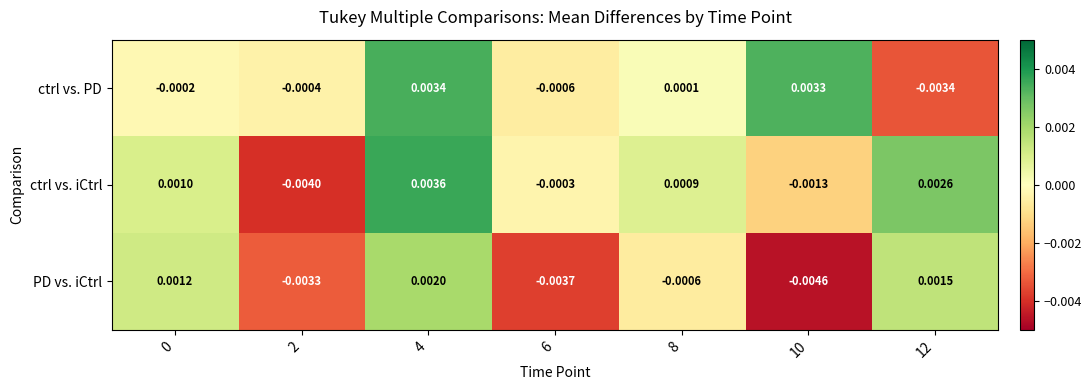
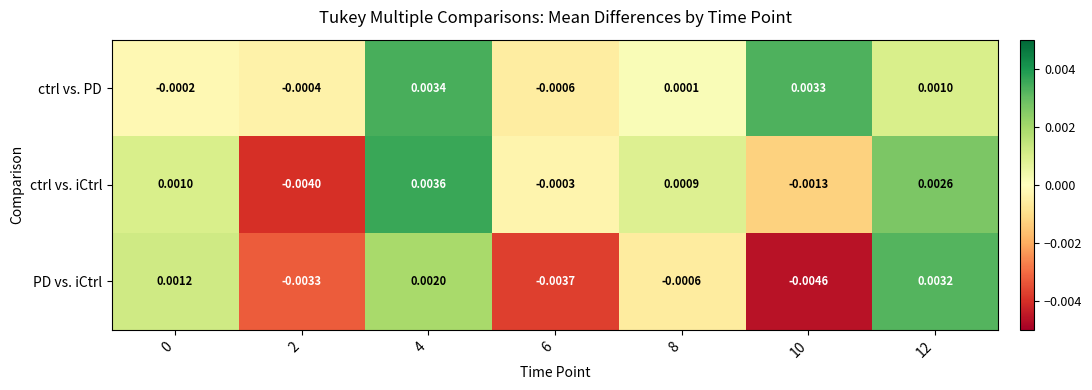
ctrl vs. PD, 12: -0.0034 -> 0.0010
PD vs. iCtrl, 12: 0.0015 -> 0.0032
